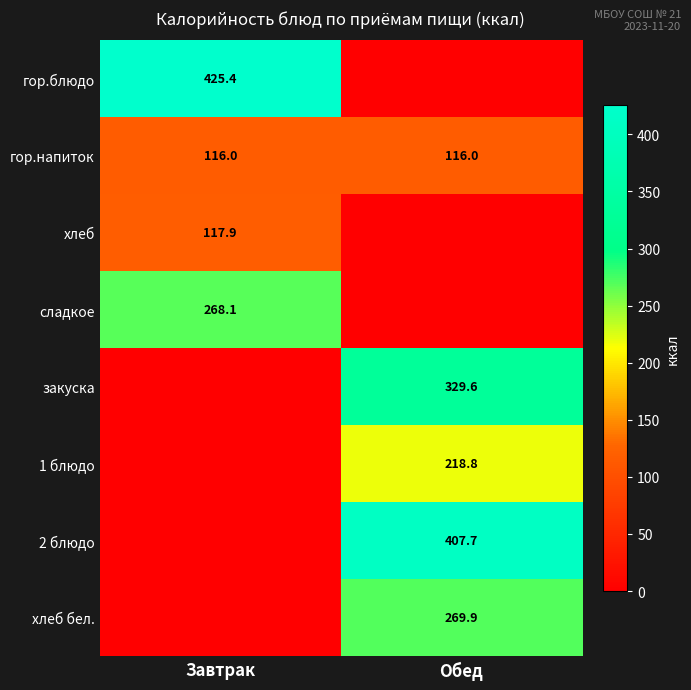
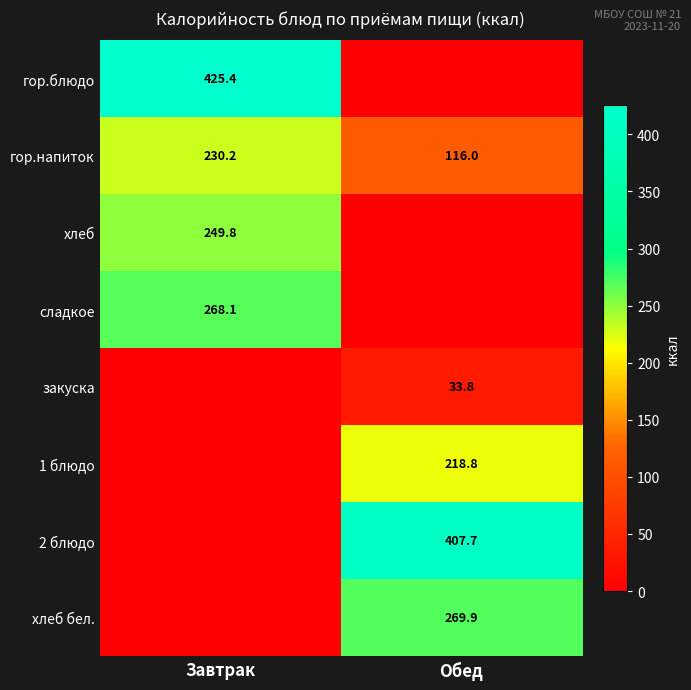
гор.напиток, Завтрак: 116.0 -> 230.2
хлеб, Завтрак: 117.9 -> 249.8
закуска, Обед: 329.6 -> 33.8
